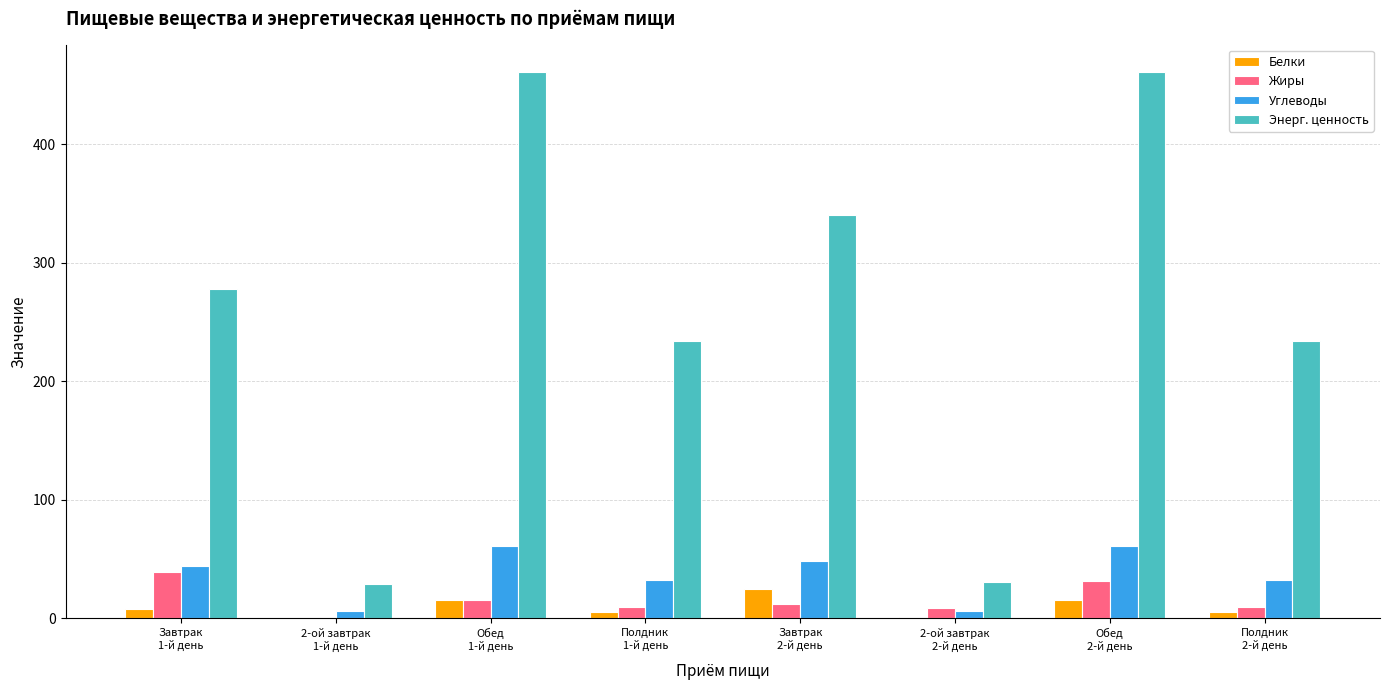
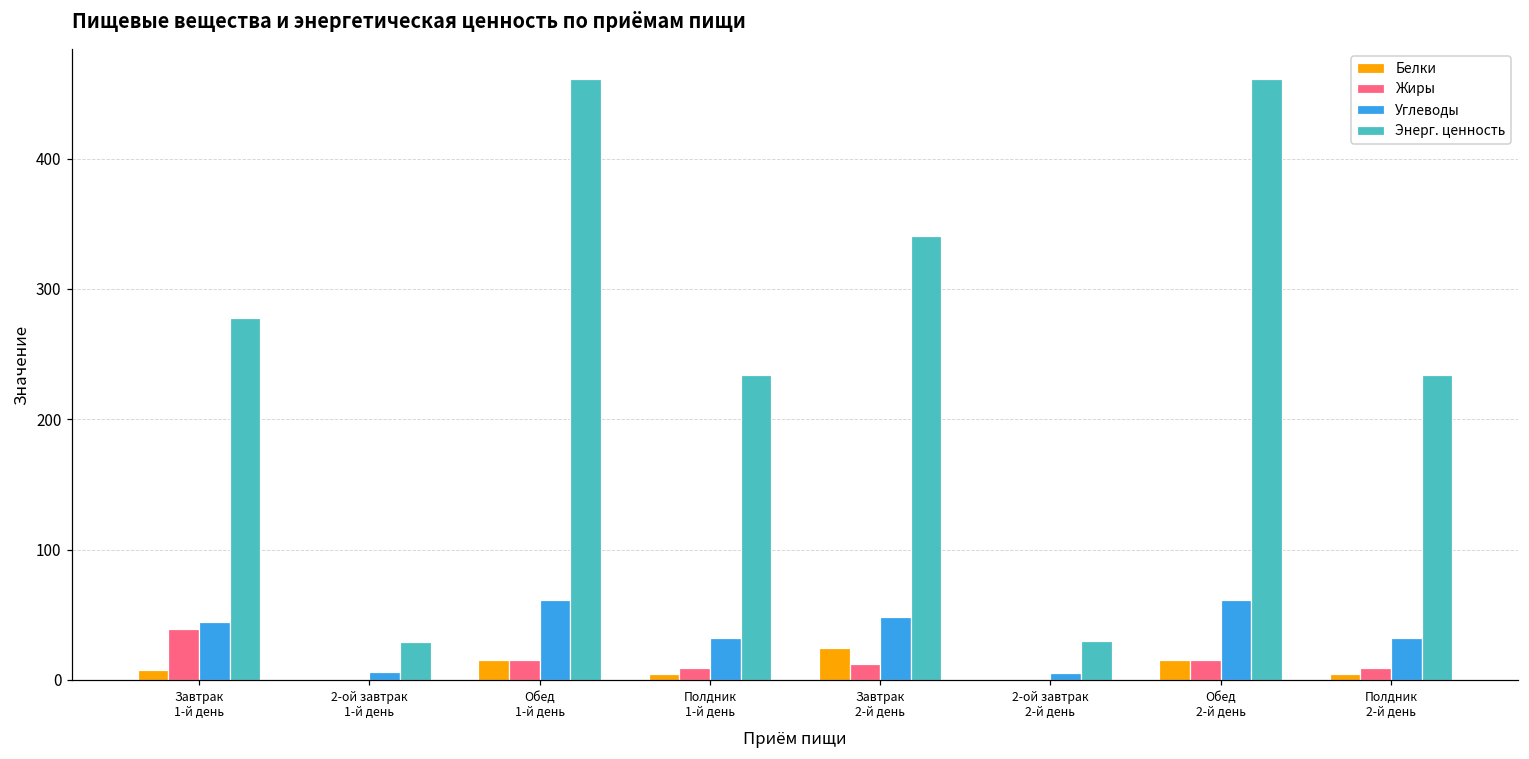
Жиры, 2-ой завтрак 2-й день: 8 -> 0
Жиры, Обед 2-й день: 31 -> 16
